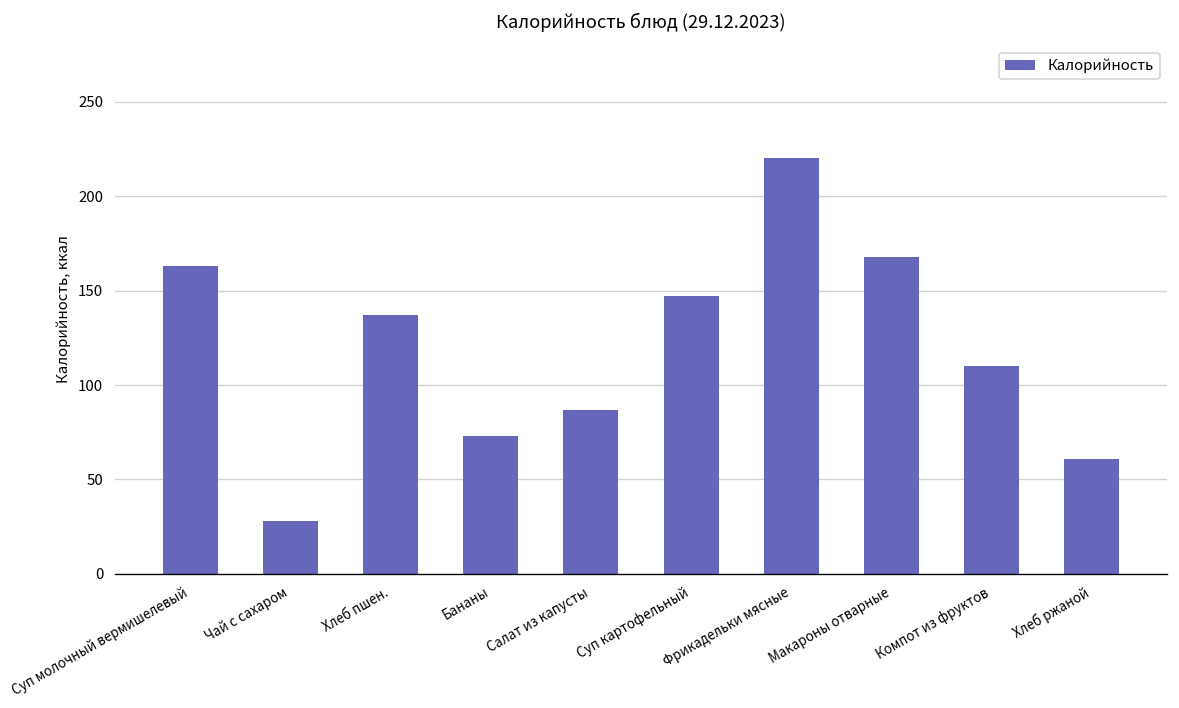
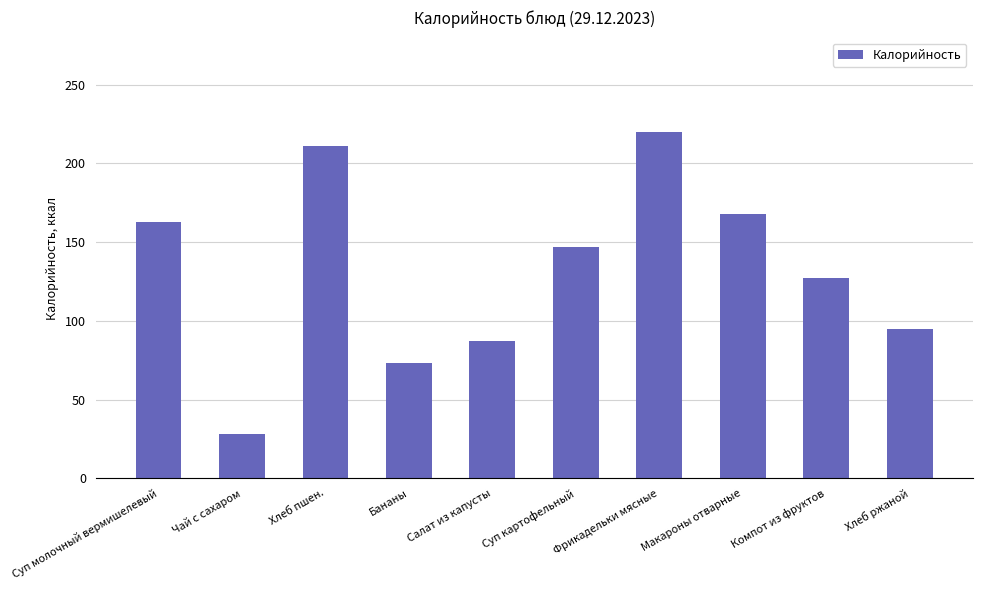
Хлеб пшен.: 137 -> 211
Компот из фруктов: 110 -> 127
Хлеб ржаной: 61 -> 95
